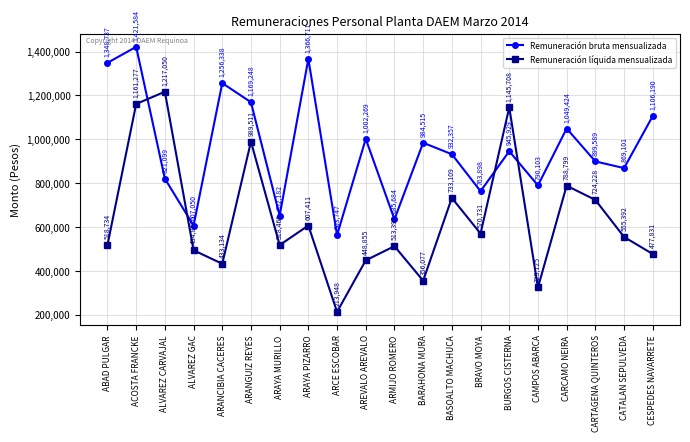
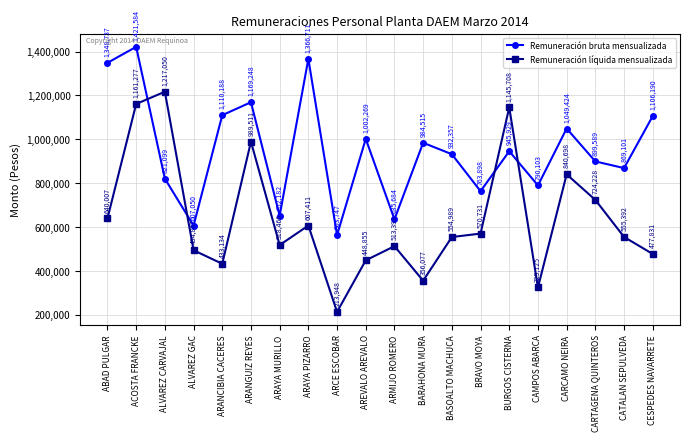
Remuneración líquida mensualizada, ABAD PULGAR: 518,734 -> 640,007
Remuneración bruta mensualizada, ARANCIBIA CACERES: 1,256,338 -> 1,110,188
Remuneración líquida mensualizada, BASOALTO MACHUCA: 733,109 -> 554,989
Remuneración líquida mensualizada, CARCAMO NEIRA: 788,799 -> 840,698
